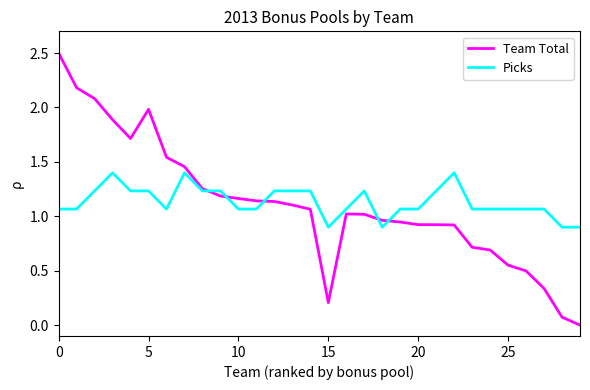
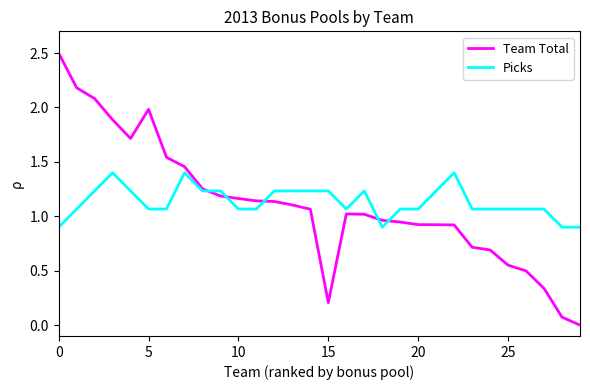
Picks, 0: 1.07 -> 0.90
Picks, 5: 1.23 -> 1.07
Picks, 15: 0.90 -> 1.23
